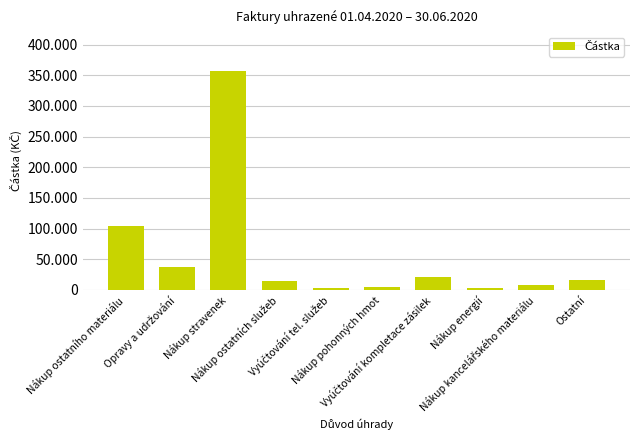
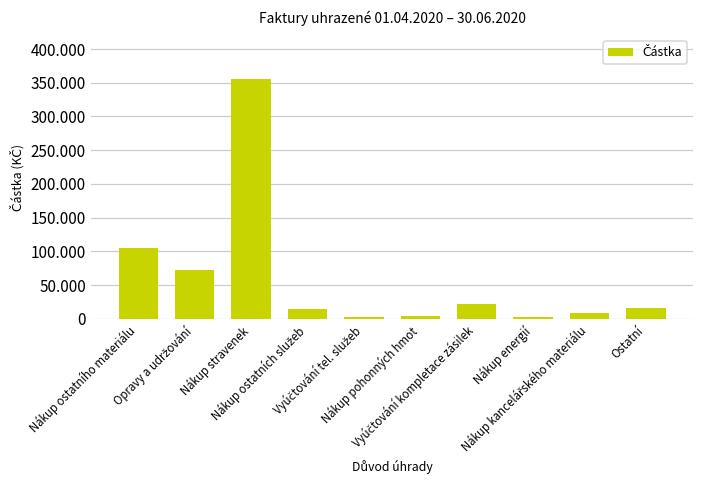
Opravy a udržování: 40 -> 70
